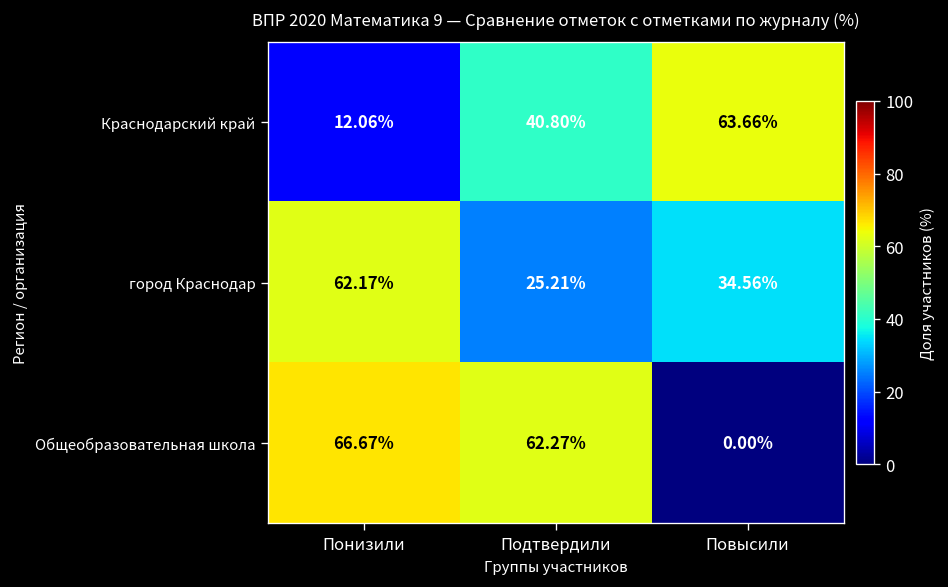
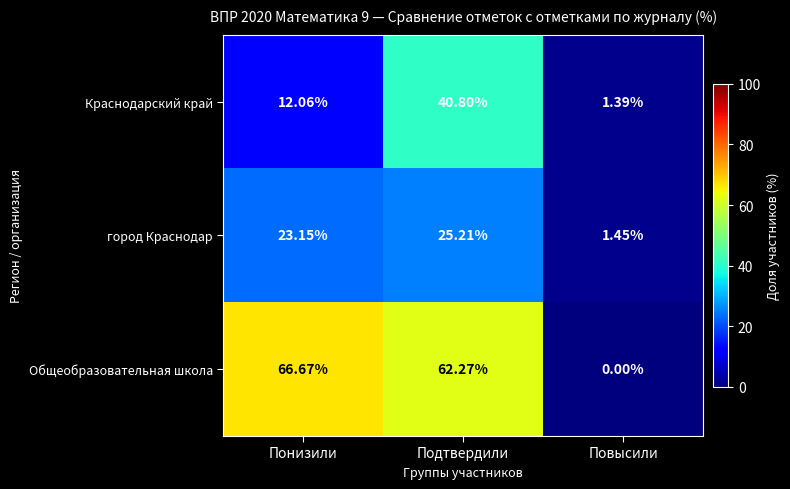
Краснодарский край, Повысили: 63.66% -> 1.39%
город Краснодар, Понизили: 62.17% -> 23.15%
город Краснодар, Повысили: 34.56% -> 1.45%
